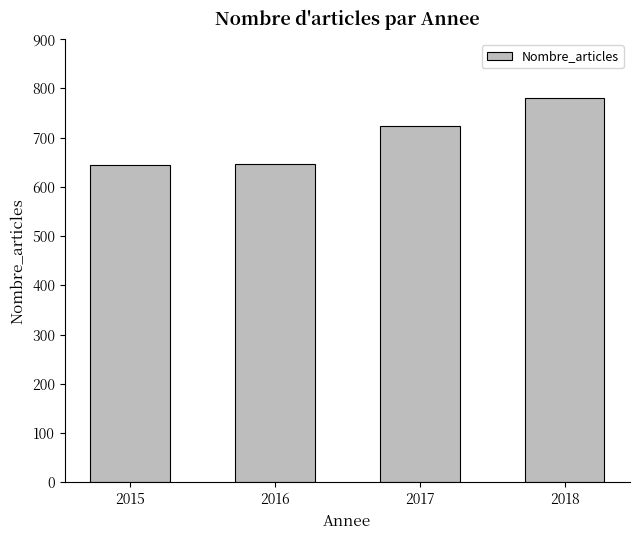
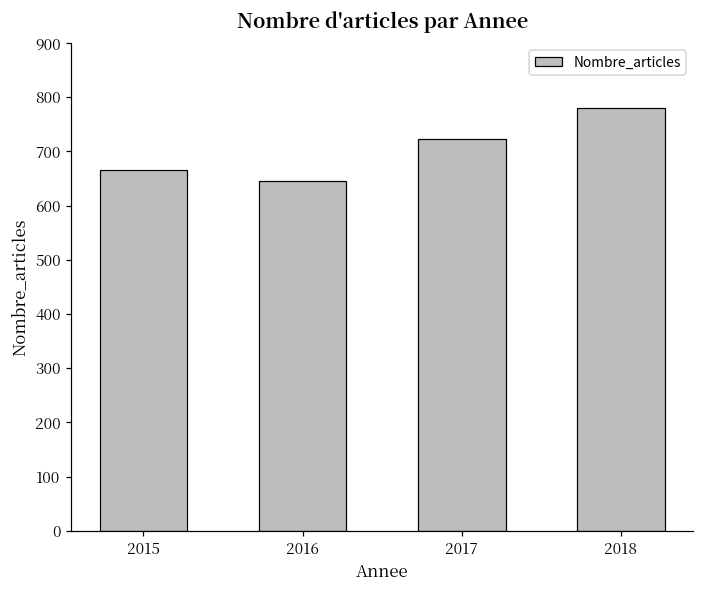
2015: 640 -> 670
